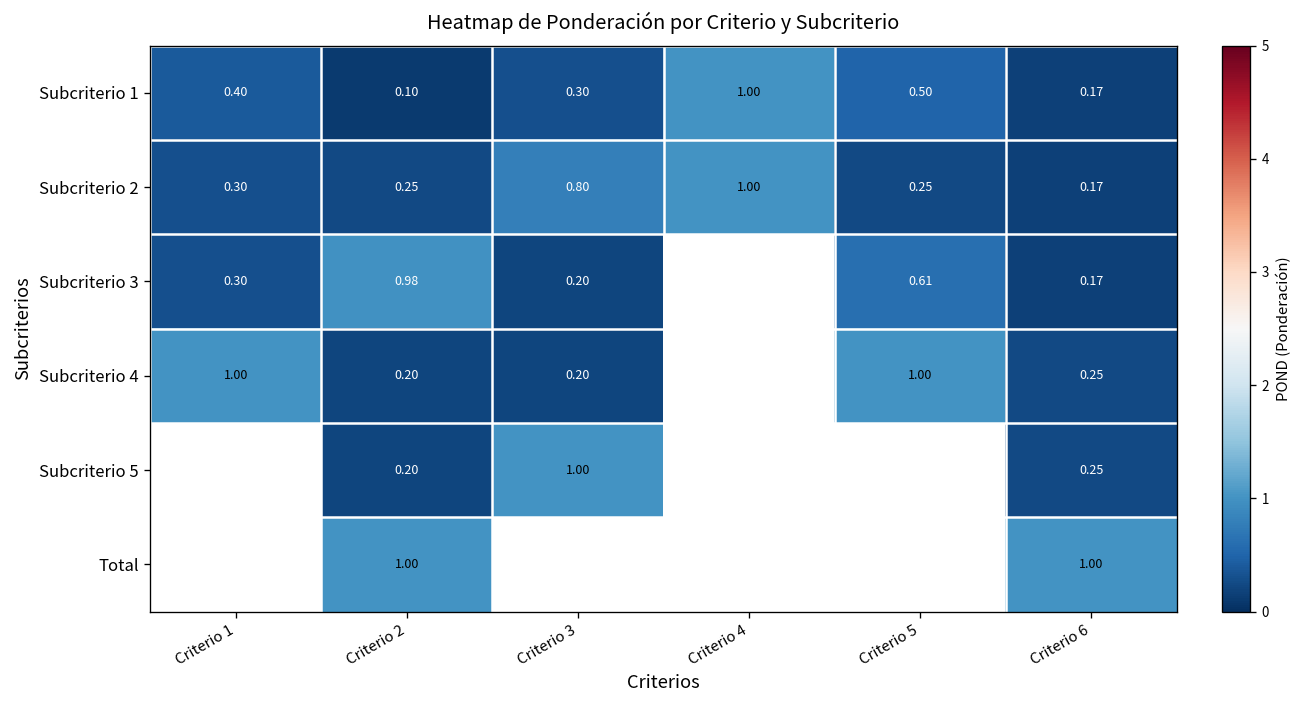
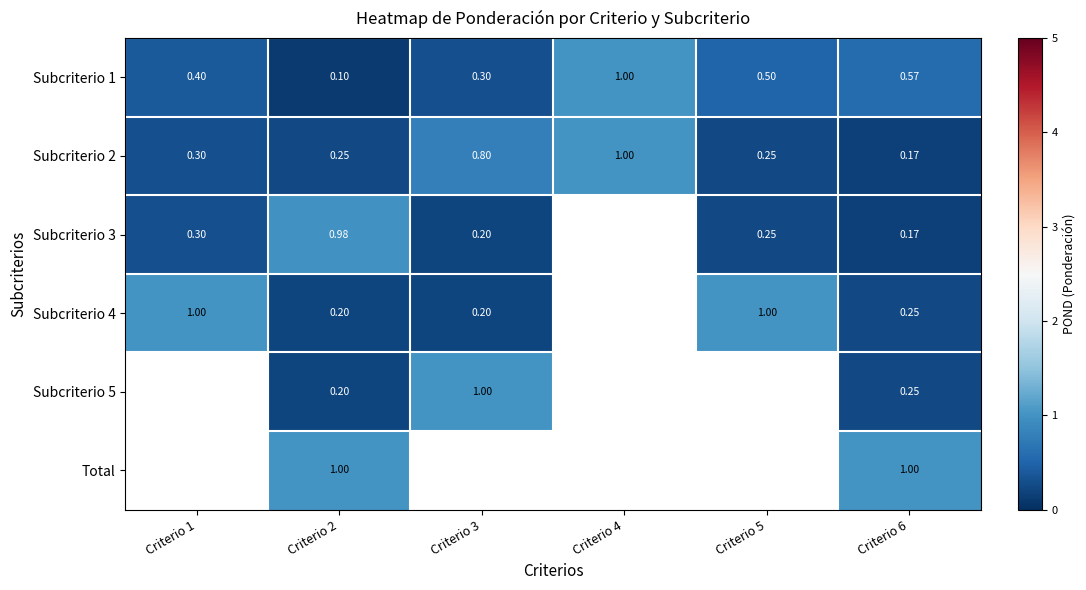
Subcriterio 1, Criterio 6: 0.17 -> 0.57
Subcriterio 3, Criterio 5: 0.61 -> 0.25
